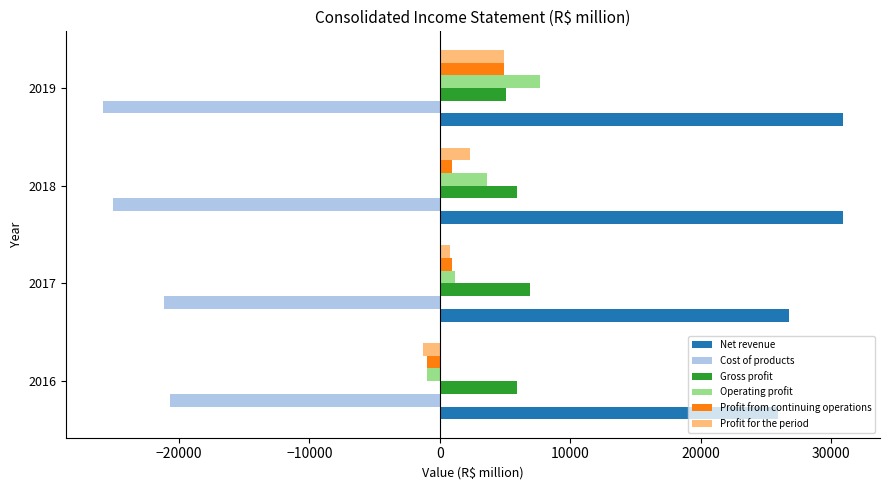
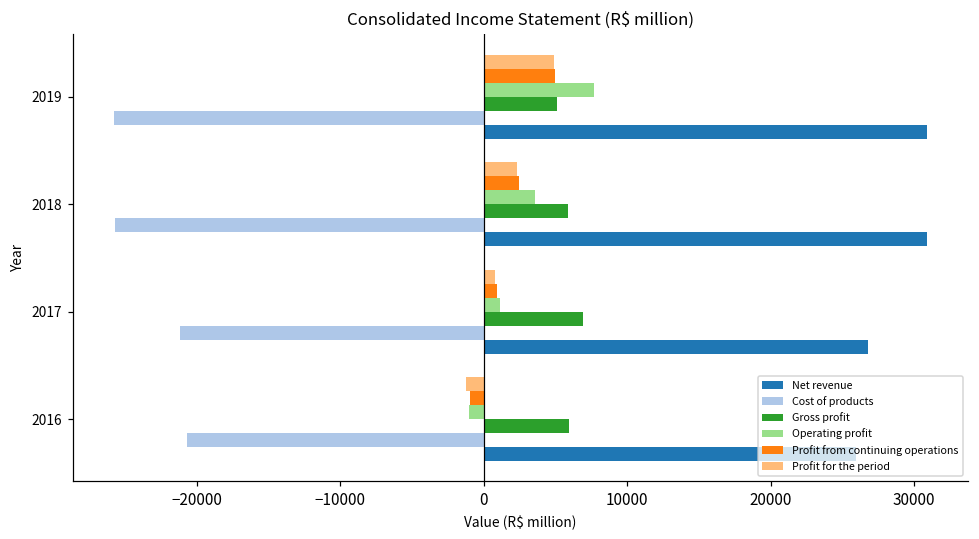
Profit from continuing operations, 2018: 900 -> 2500
Cost of products, 2018: -25000 -> -25700
